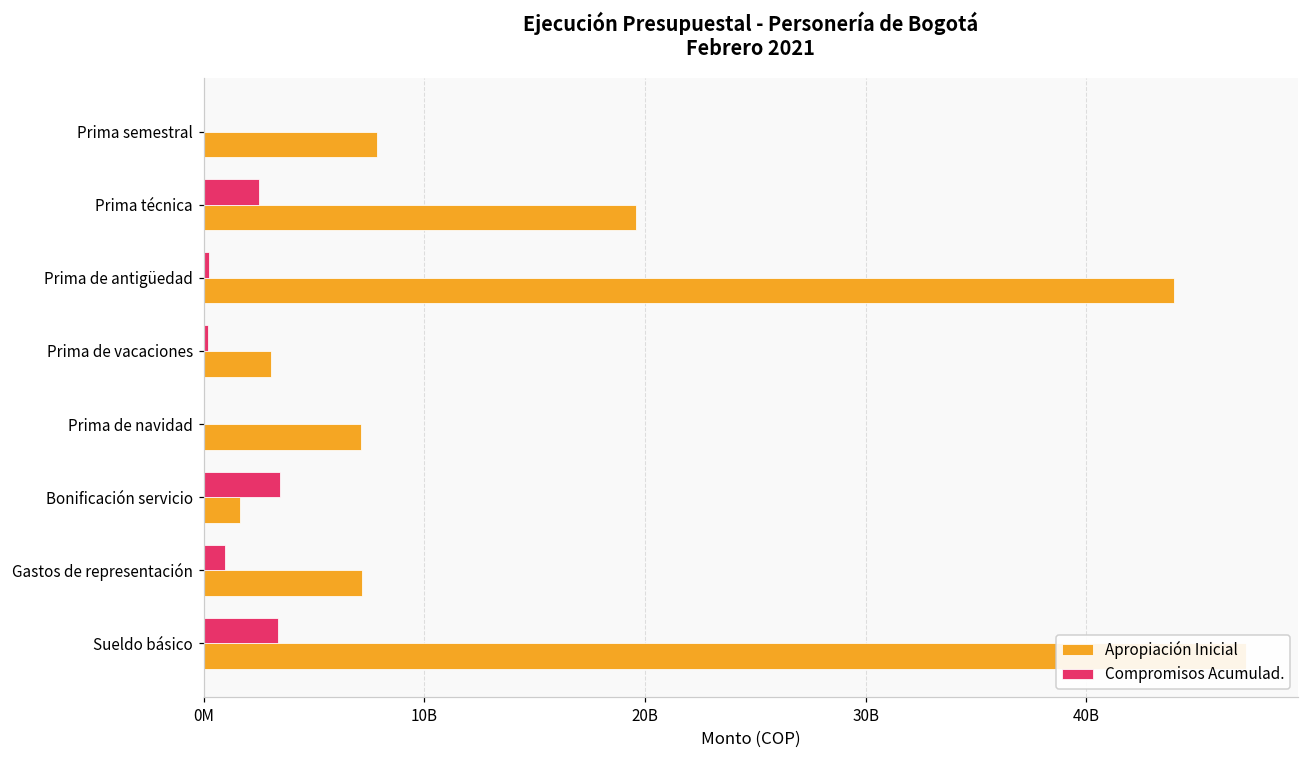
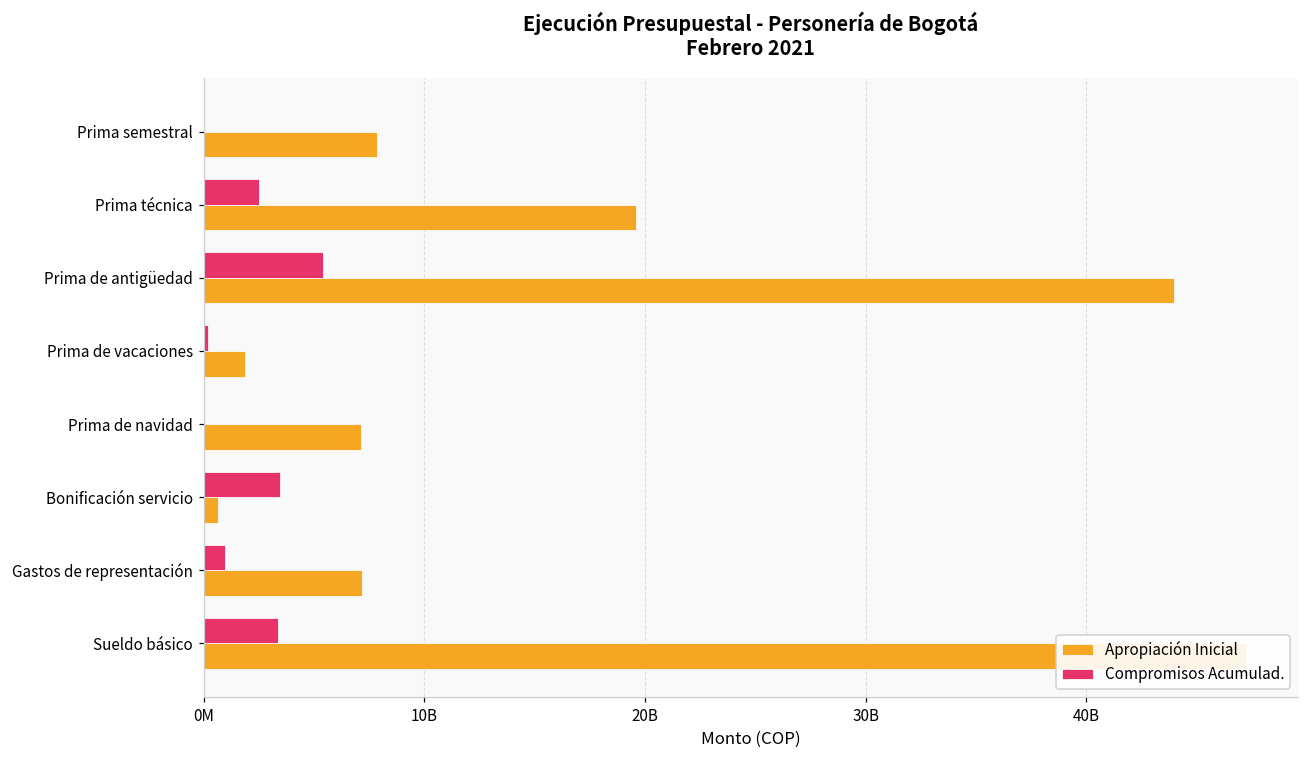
Compromisos Acumulad., Prima de antigüedad: 200000000 -> 5400000000
Apropiación Inicial, Prima de vacaciones: 3000000000 -> 1900000000
Apropiación Inicial, Bonificación servicio: 1600000000 -> 600000000
